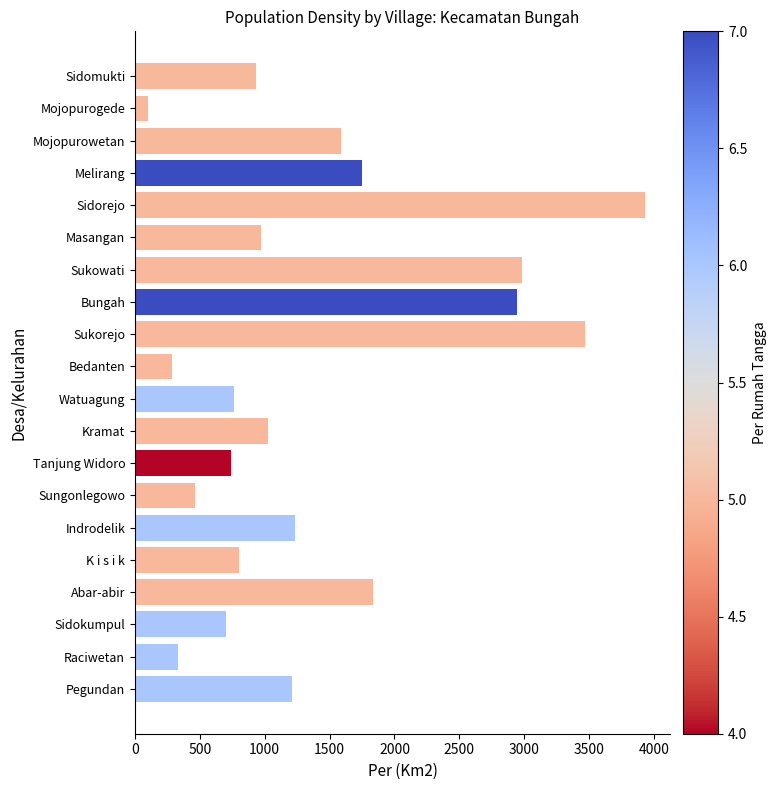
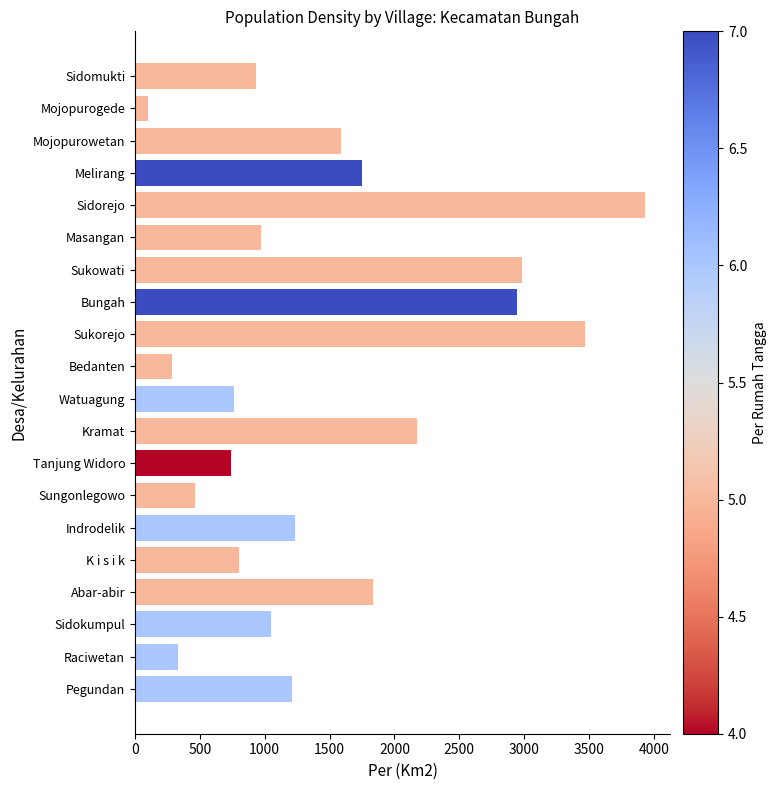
Kramat: 1020 -> 2180
Sidokumpul: 700 -> 1050
